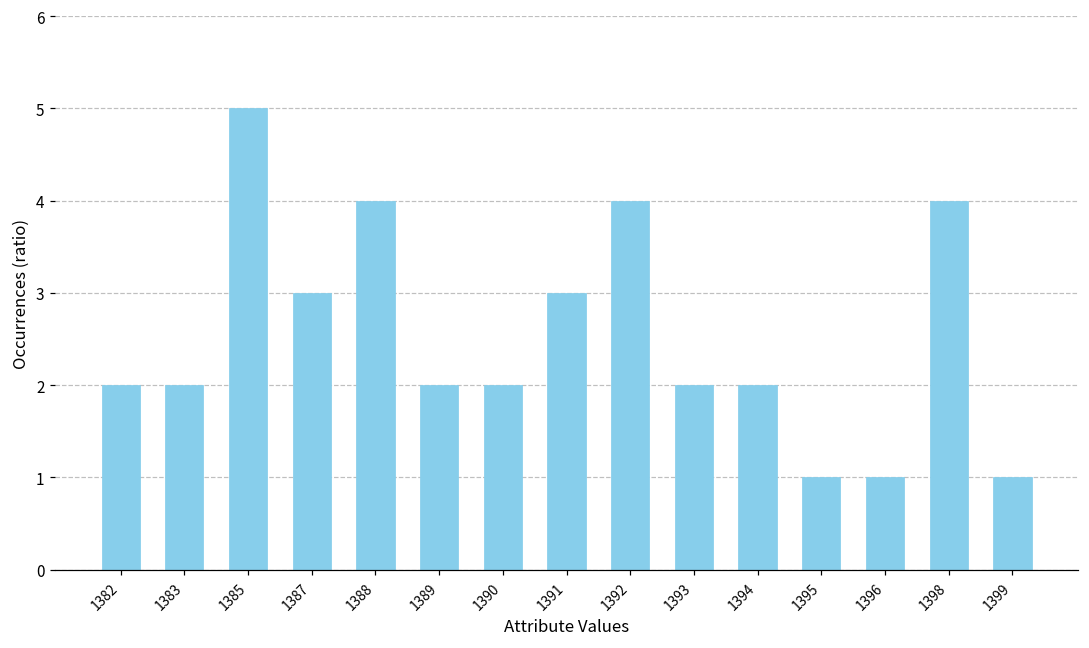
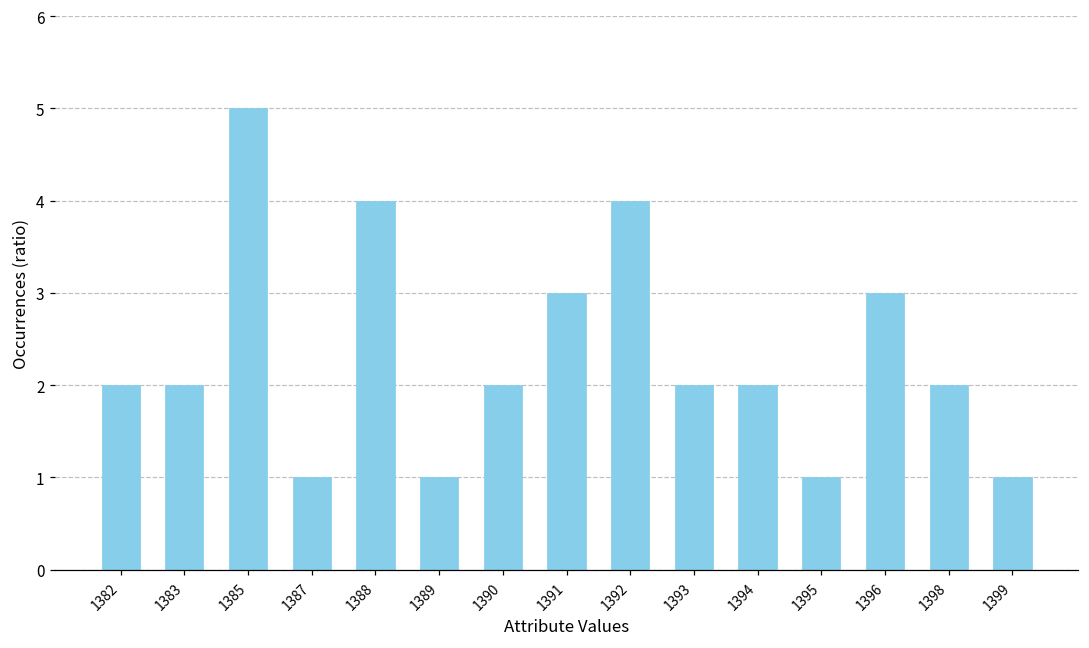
1387: 3 -> 1
1389: 2 -> 1
1396: 1 -> 3
1398: 4 -> 2
